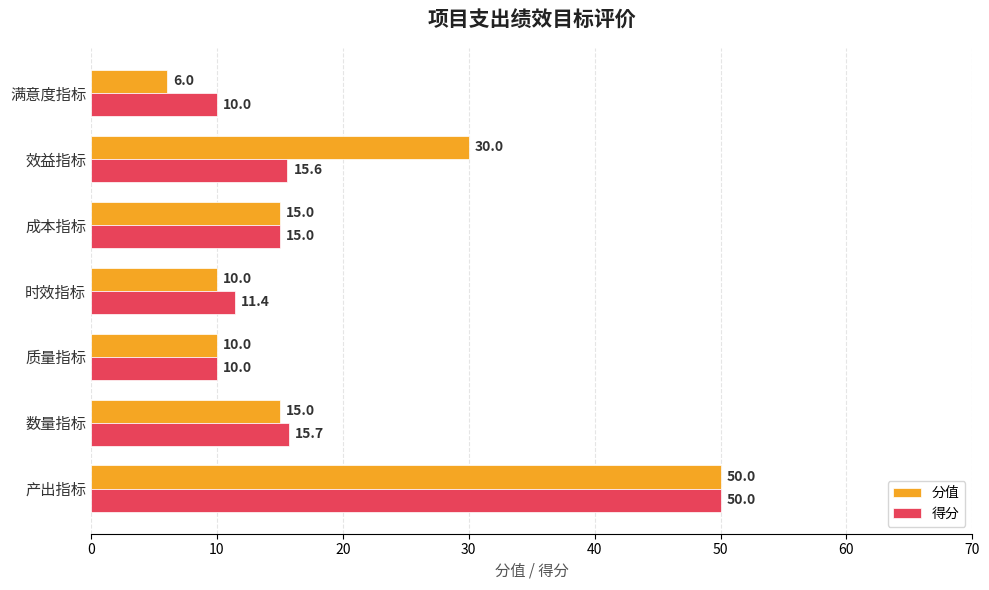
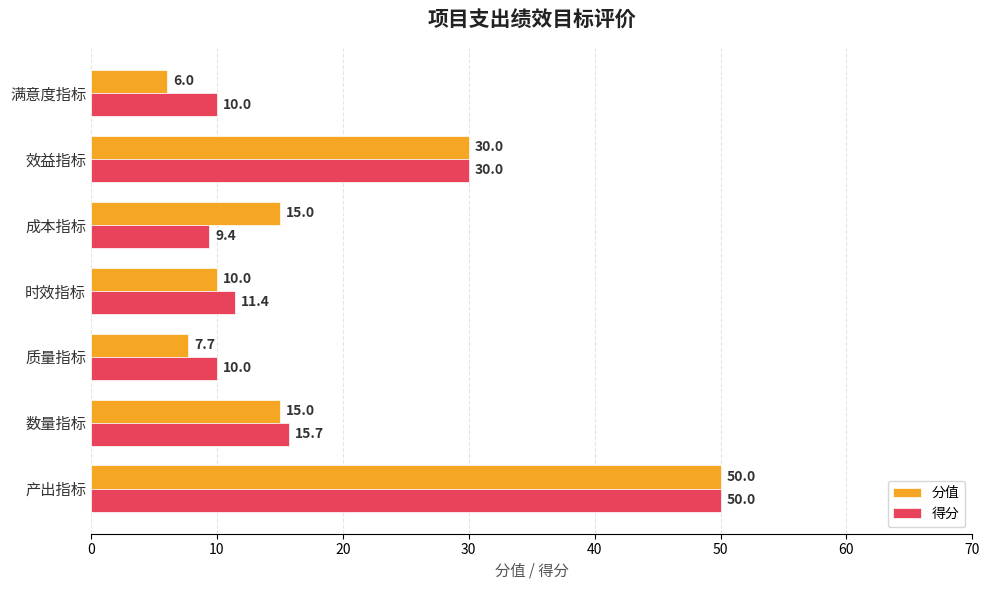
得分, 效益指标: 15.6 -> 30.0
得分, 成本指标: 15.0 -> 9.4
分值, 质量指标: 10.0 -> 7.7
